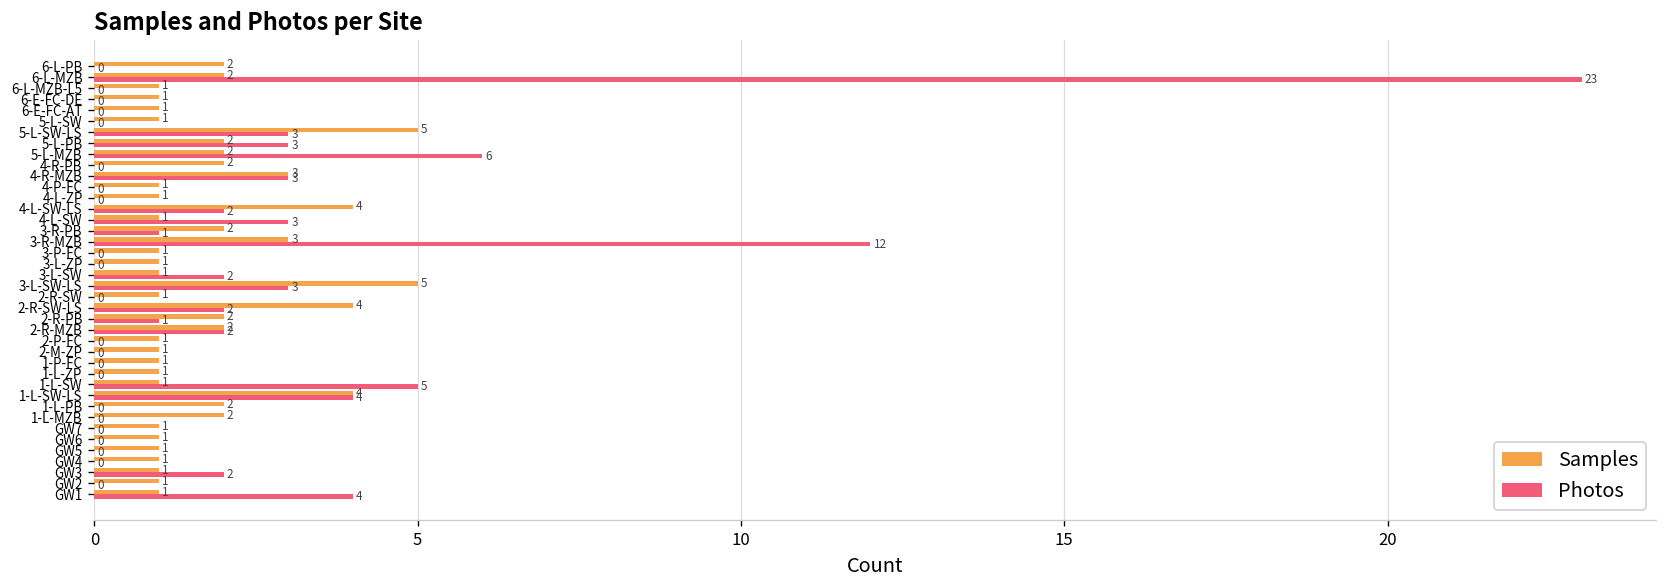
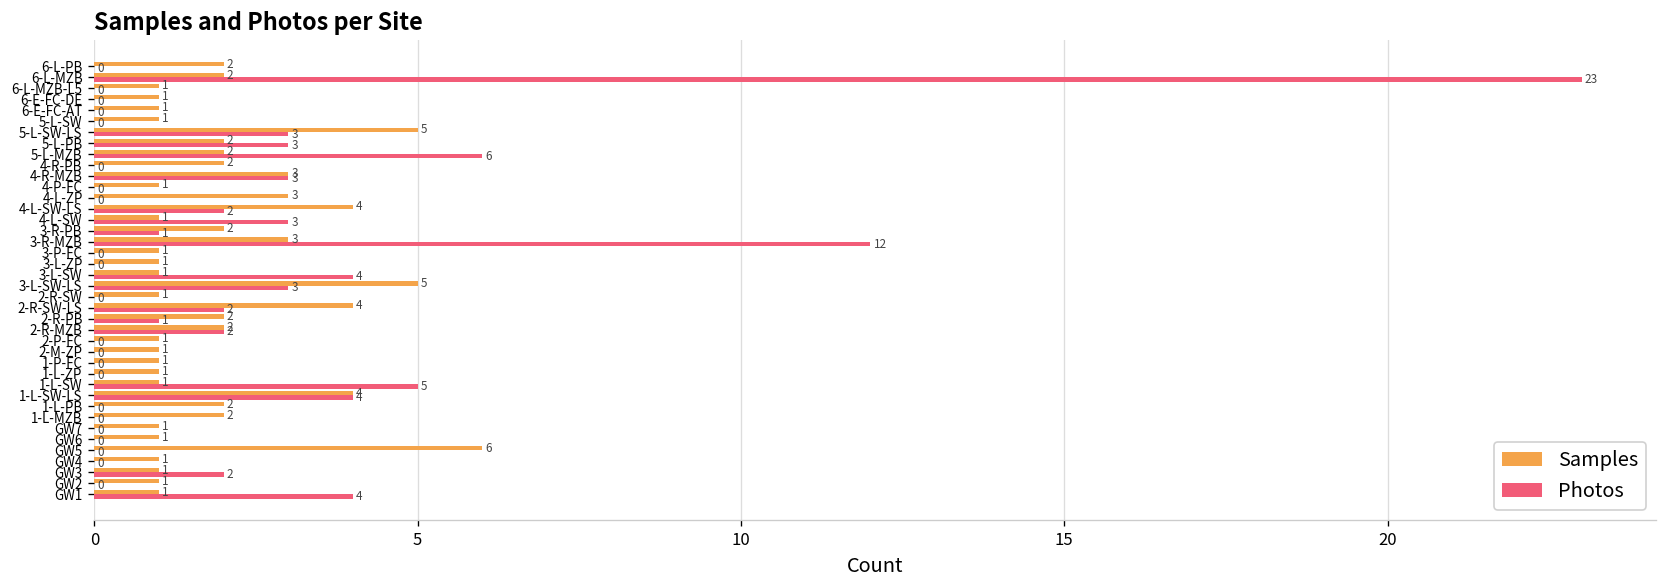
Samples, 4-L-ZP: 1 -> 3
Photos, 3-L-SW: 2 -> 4
Samples, GW5: 1 -> 6
